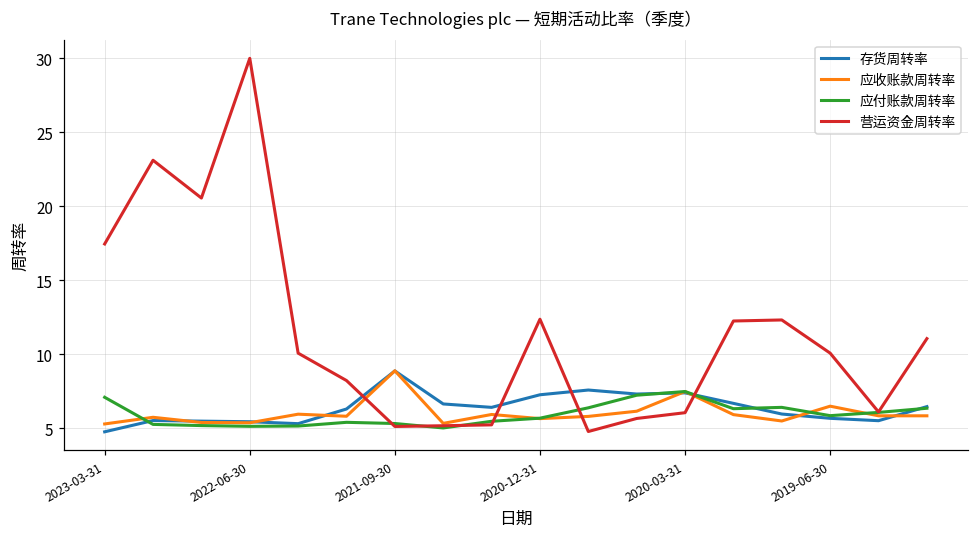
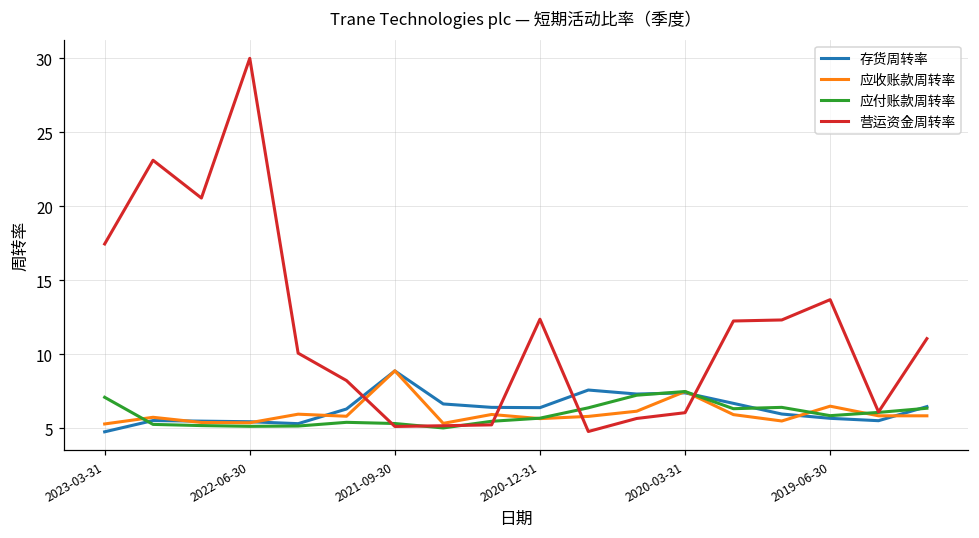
存货周转率, 2020-12-31: 7.3 -> 6.4
营运资金周转率, 2019-06-30: 10.1 -> 13.7
